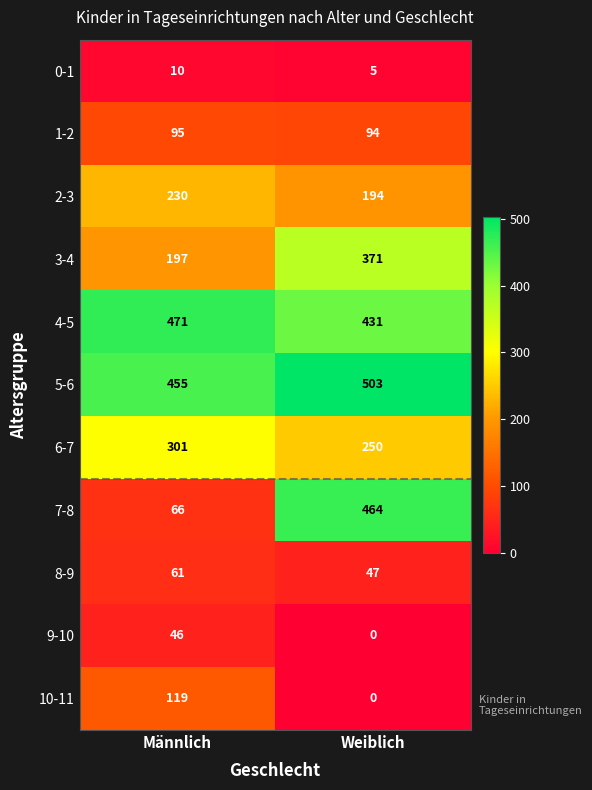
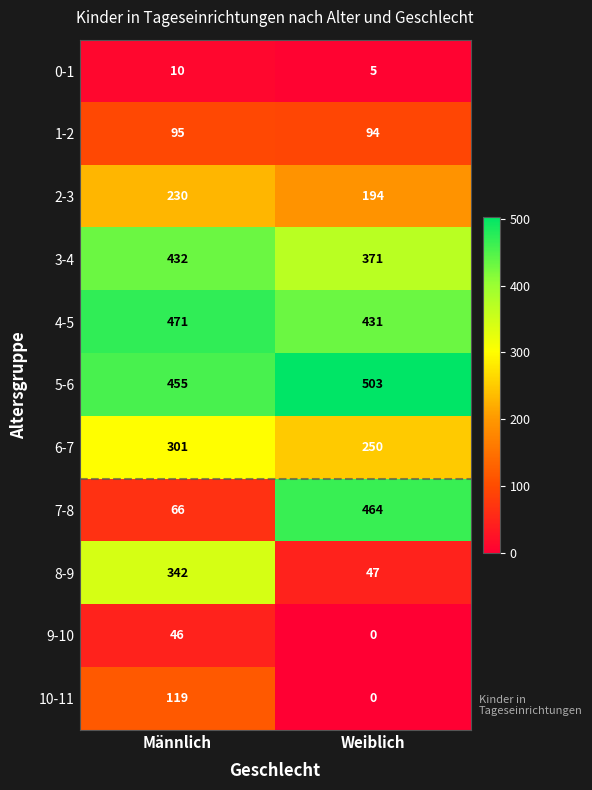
3-4, Männlich: 197 -> 432
8-9, Männlich: 61 -> 342
